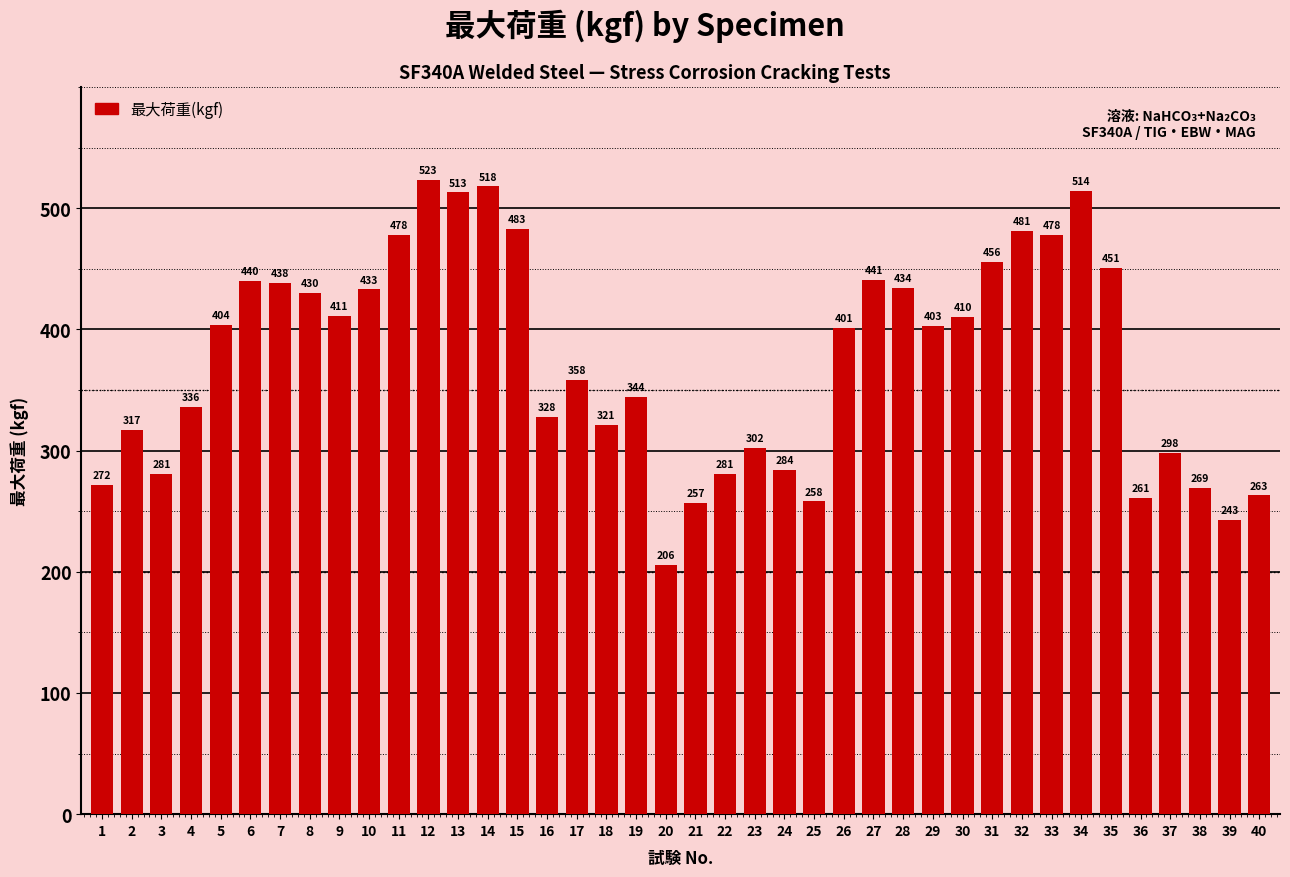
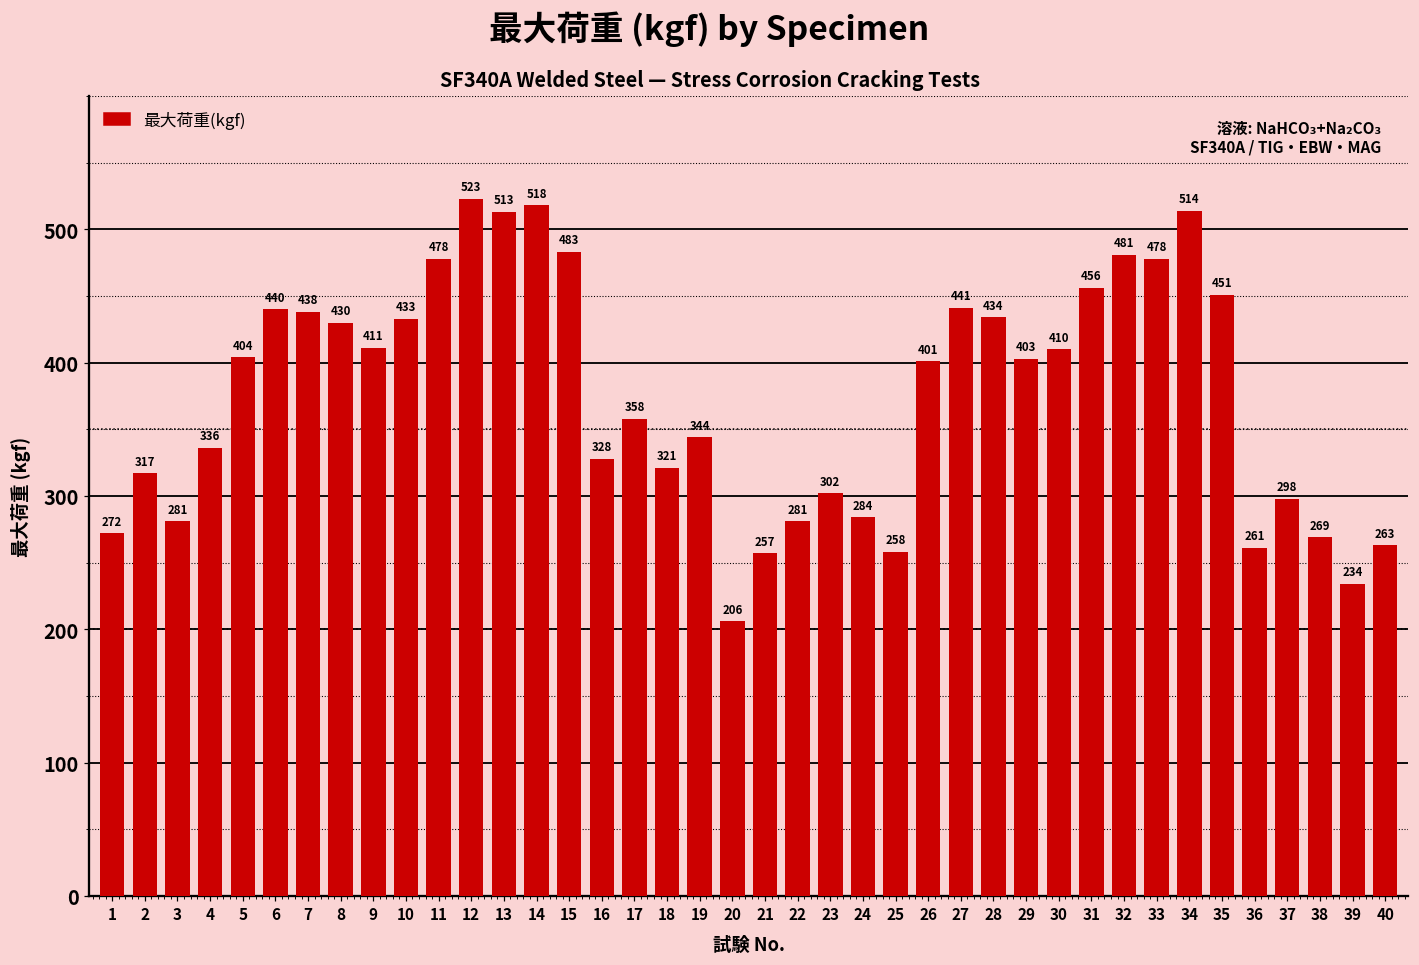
39: 243 -> 234
